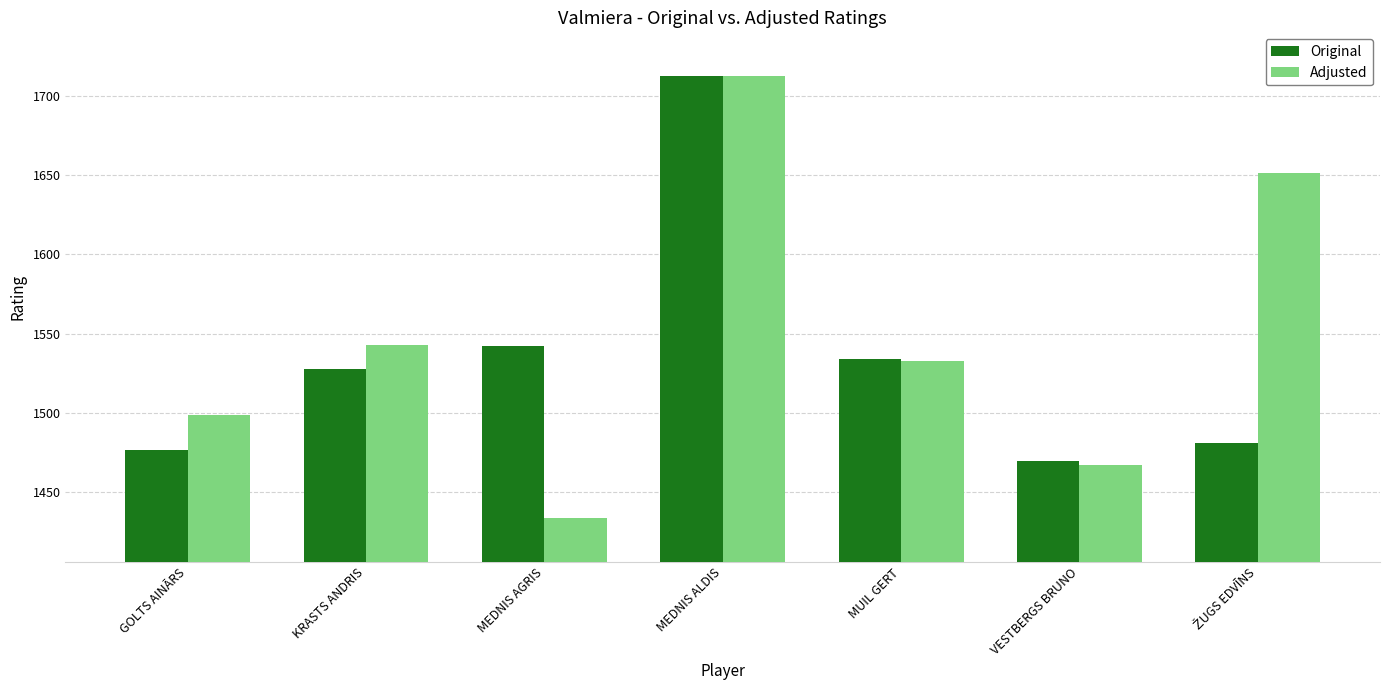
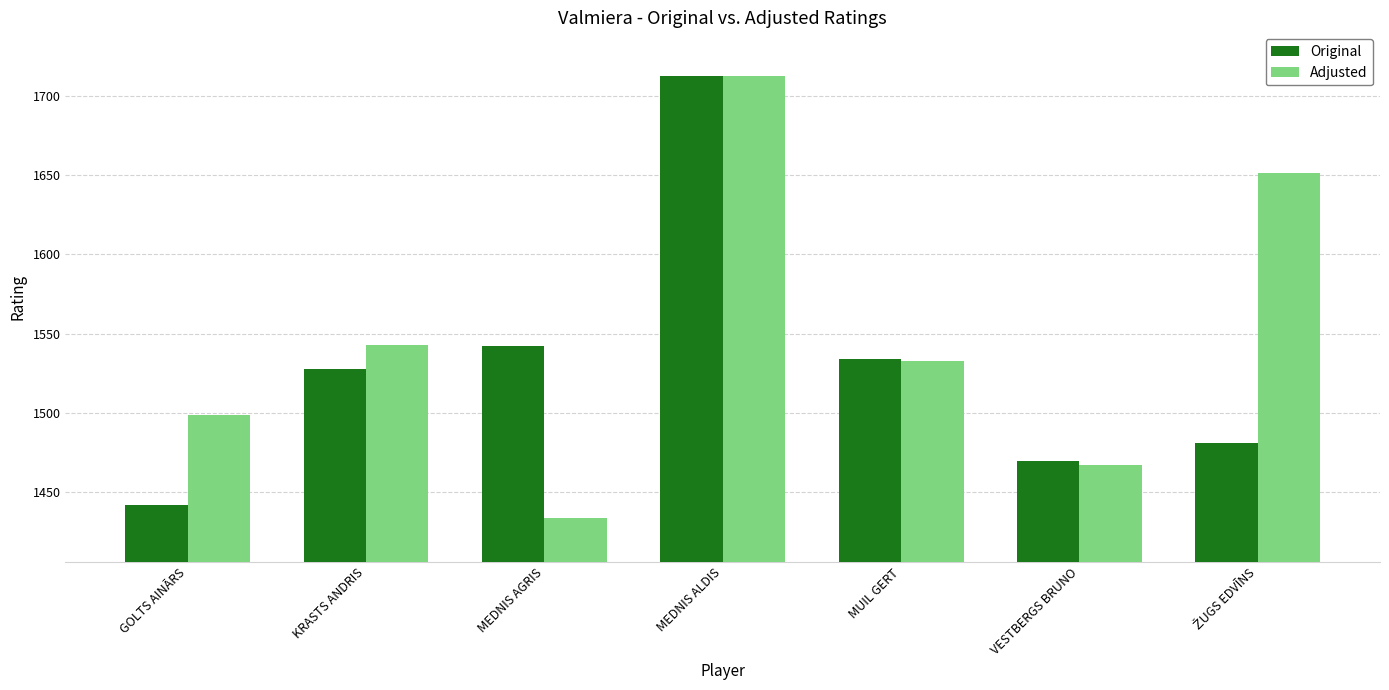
Original, GOLTS AINĀRS: 1477 -> 1442
